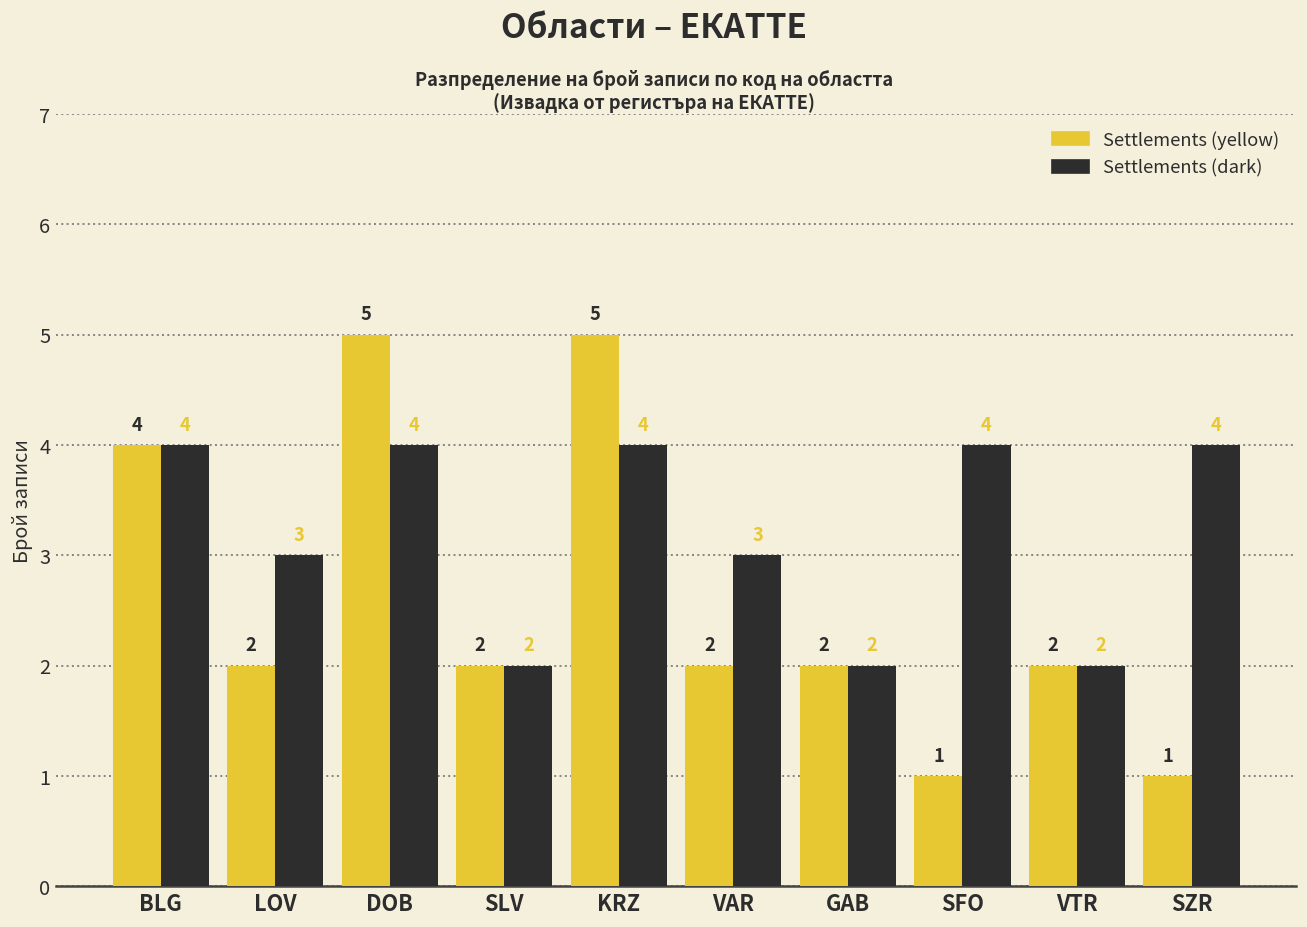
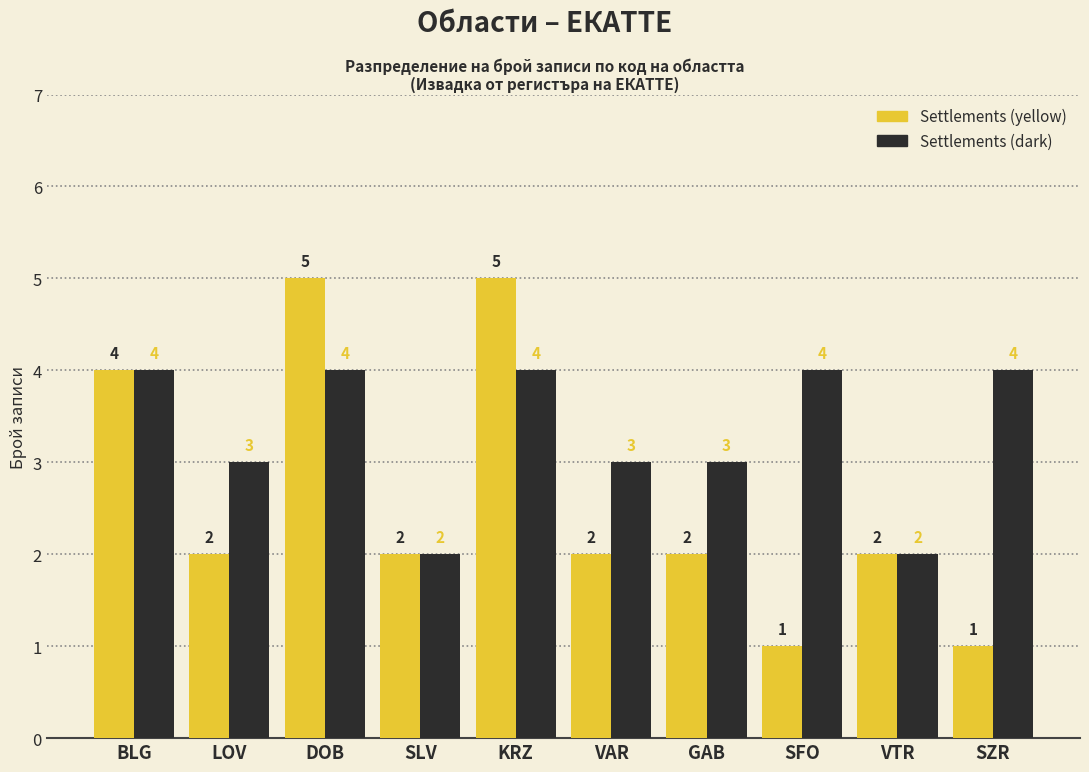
Settlements (dark), GAB: 2 -> 3
